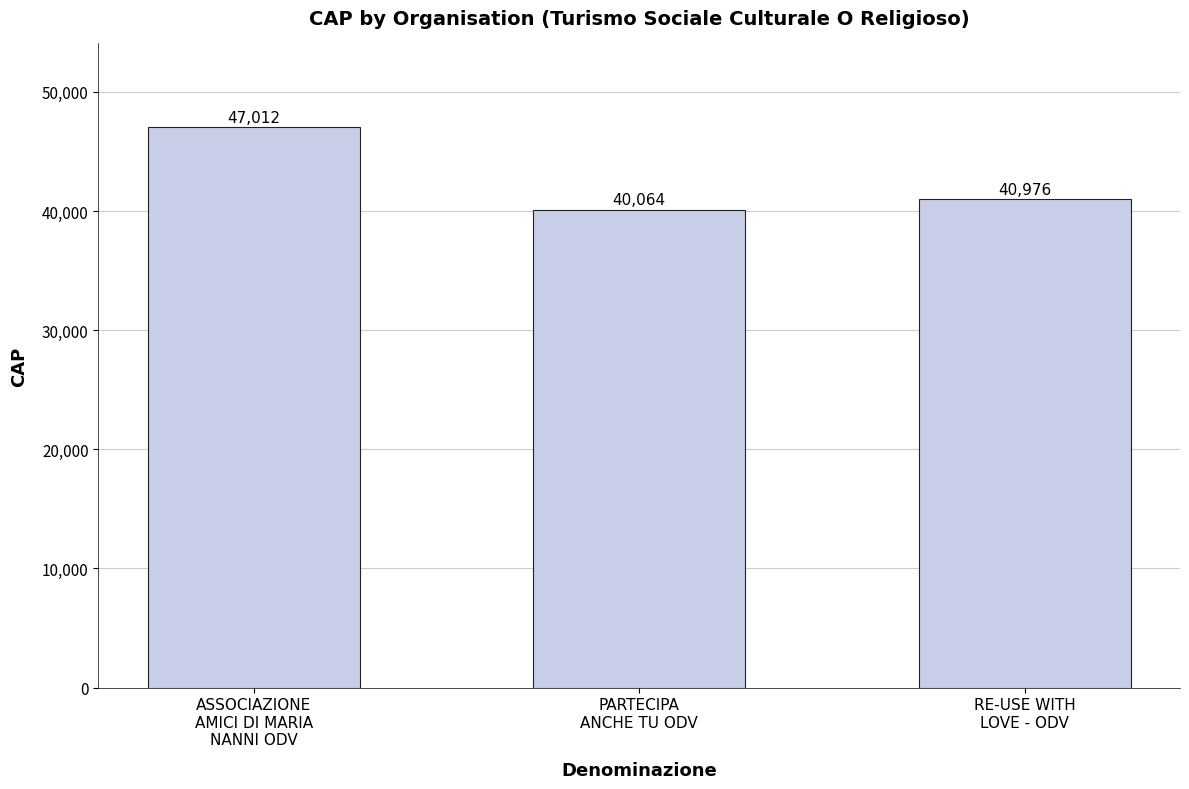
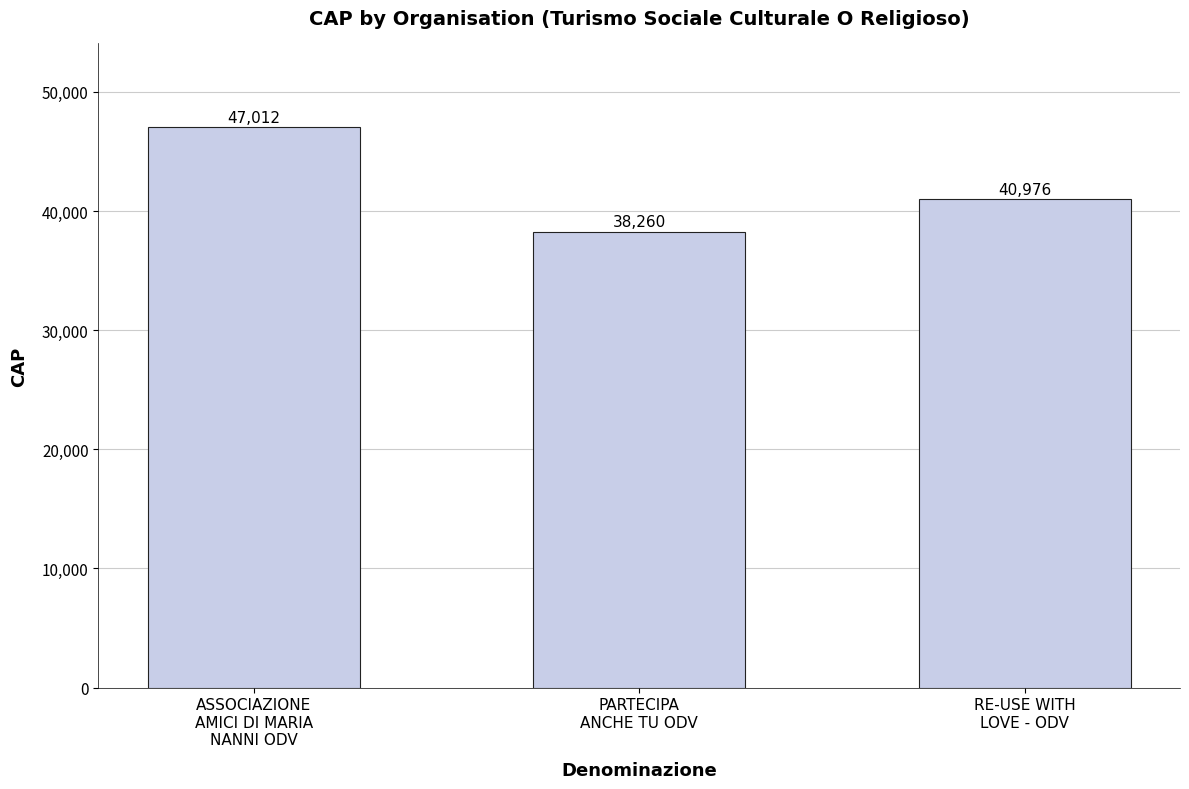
PARTECIPA ANCHE TU ODV: 40,064 -> 38,260
